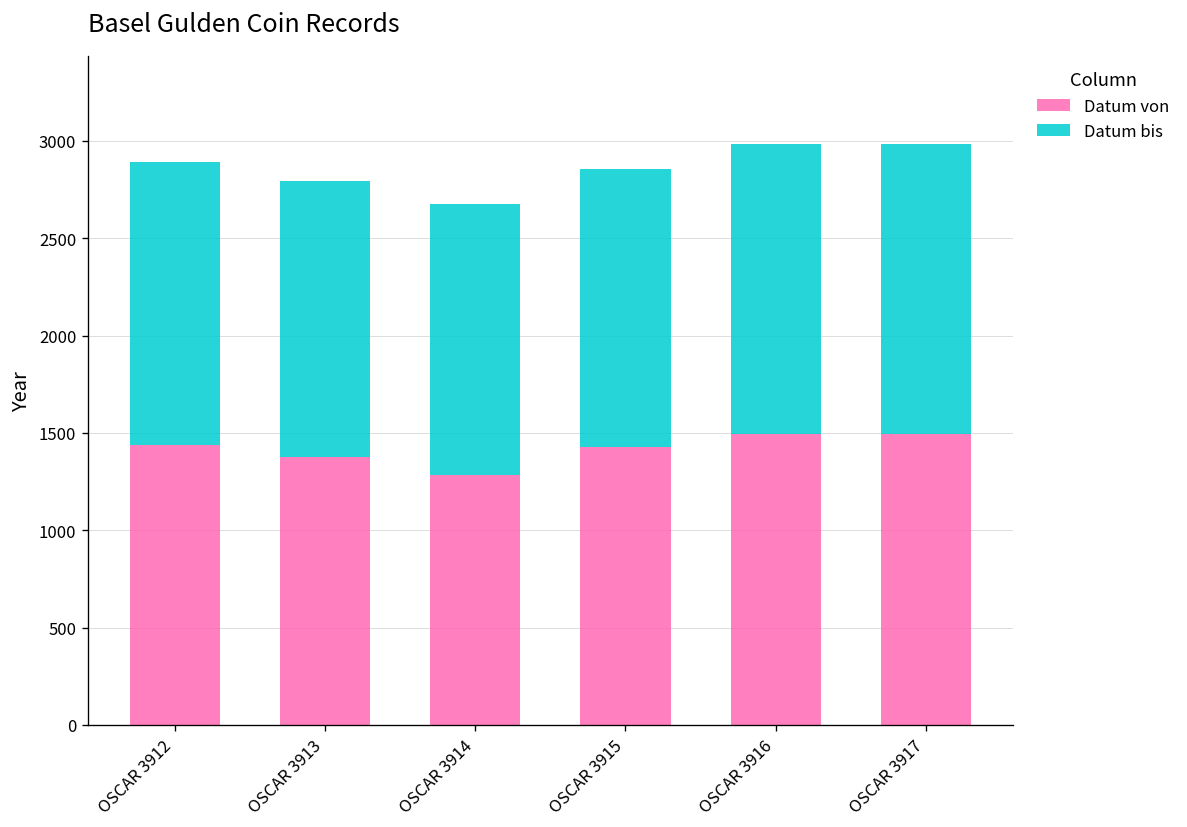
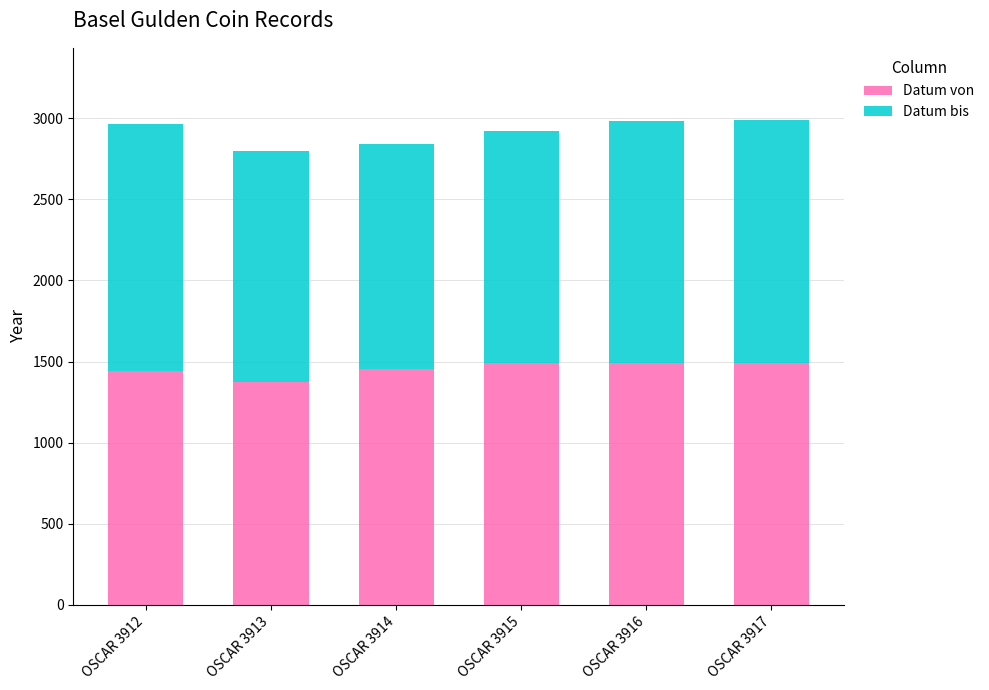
Datum bis, OSCAR 3912: 1450 -> 1530
Datum von, OSCAR 3914: 1280 -> 1450
Datum von, OSCAR 3915: 1430 -> 1490
